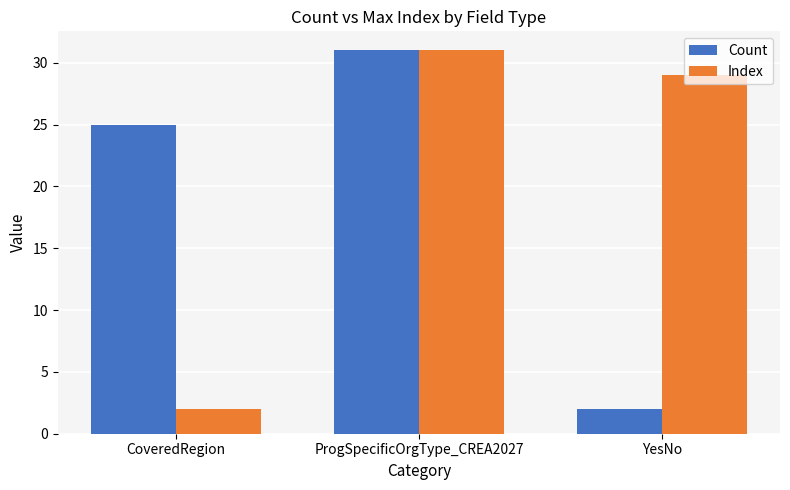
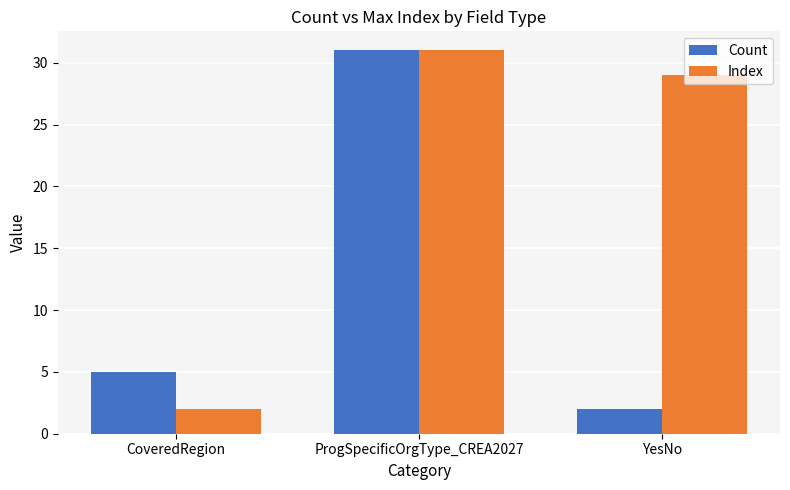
Count, CoveredRegion: 25 -> 5
